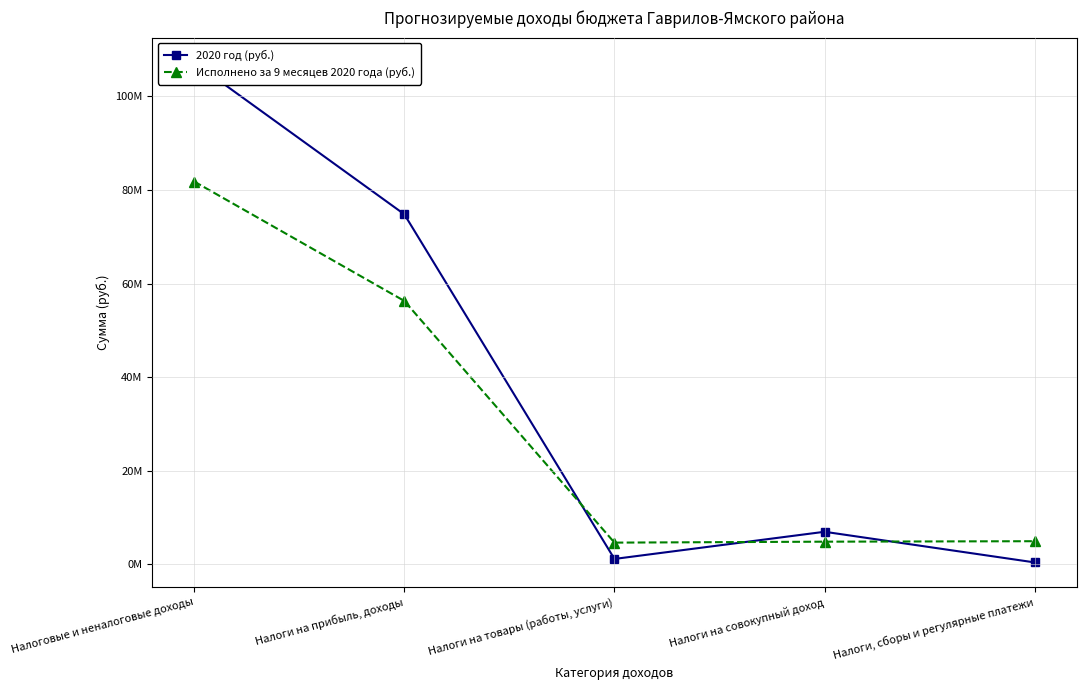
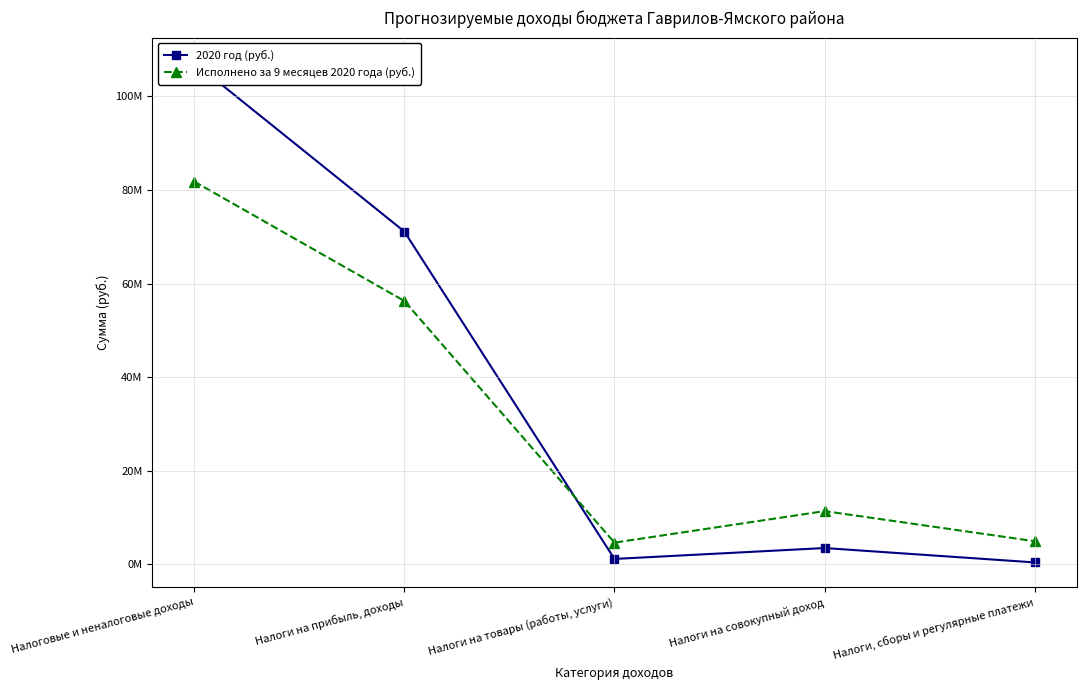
2020 год (руб.), Налоги на прибыль, доходы: 75000000 -> 71000000
2020 год (руб.), Налоги на совокупный доход: 7000000 -> 3000000
Исполнено за 9 месяцев 2020 года (руб.), Налоги на совокупный доход: 5000000 -> 11000000
